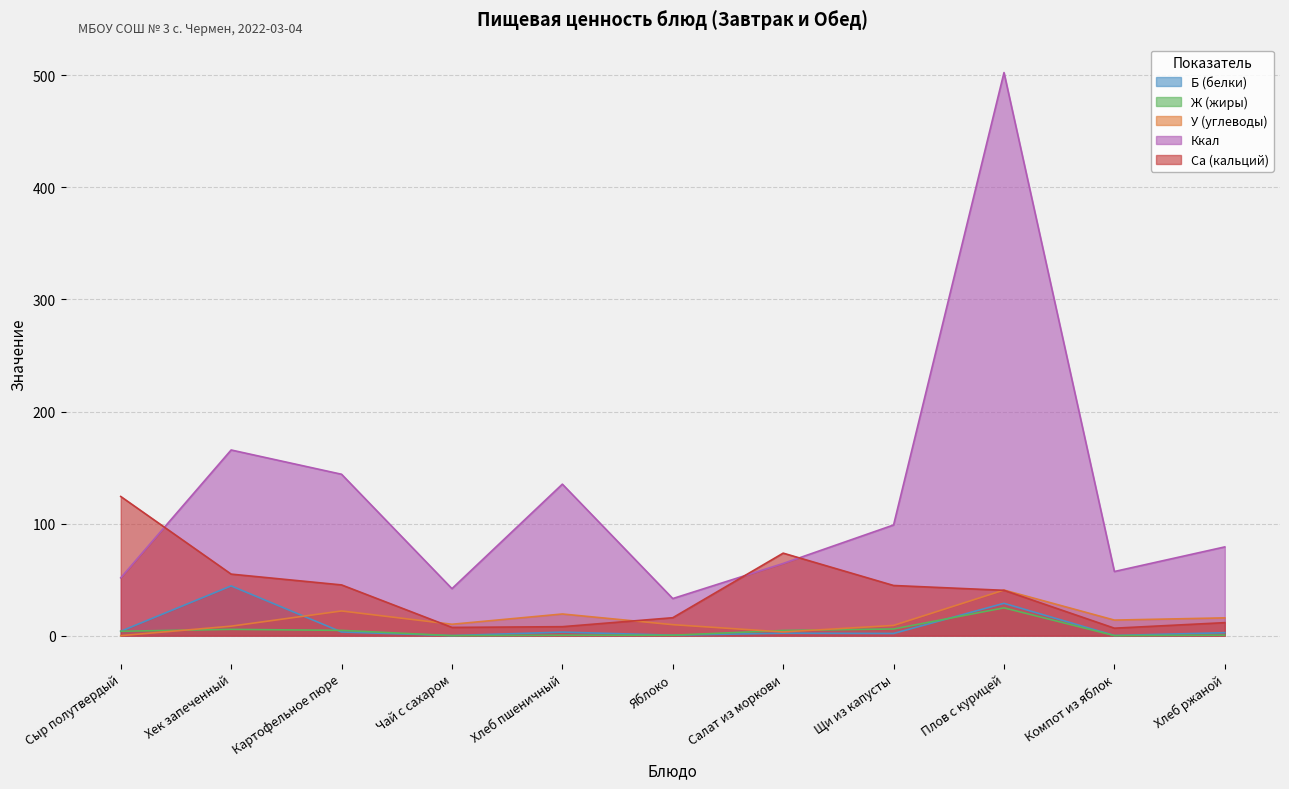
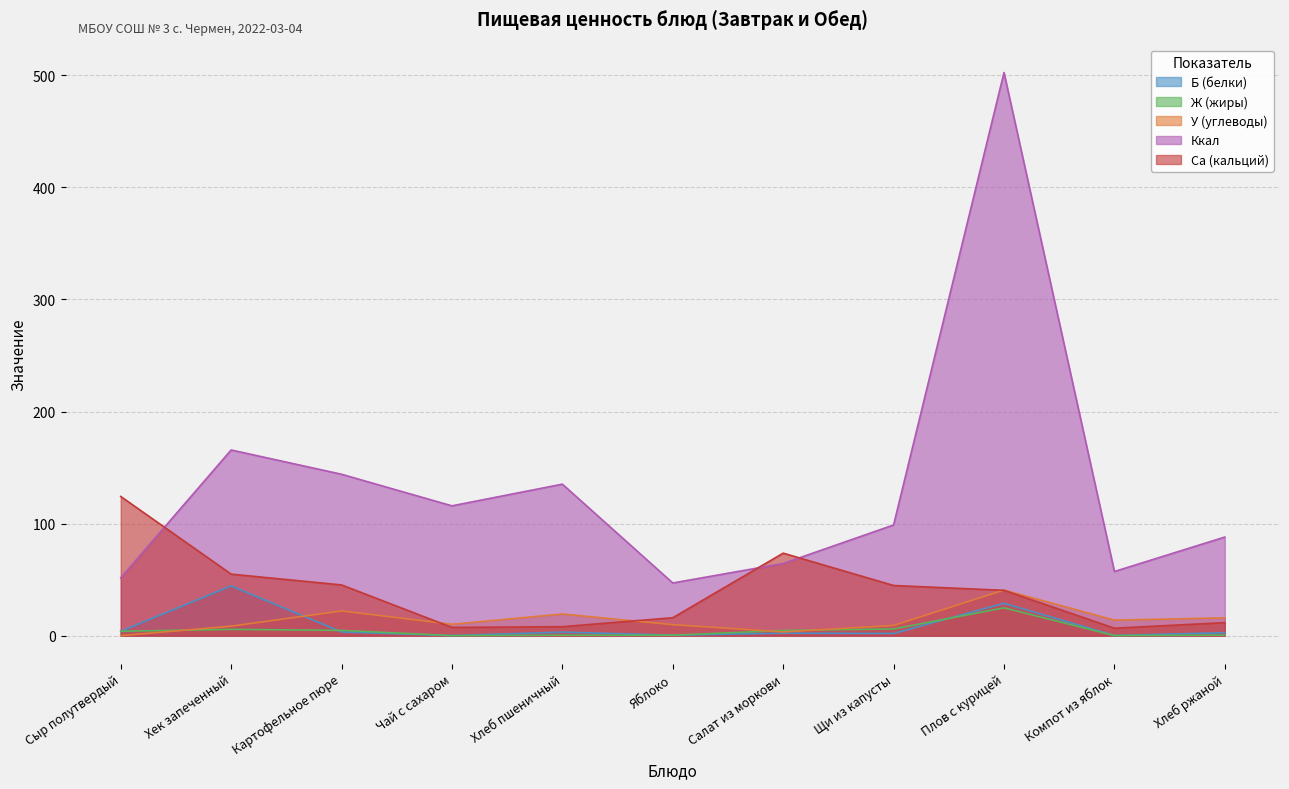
Ккал, Чай с сахаром: 42 -> 116
Ккал, Яблоко: 33 -> 47
Ккал, Хлеб ржаной: 79 -> 88
